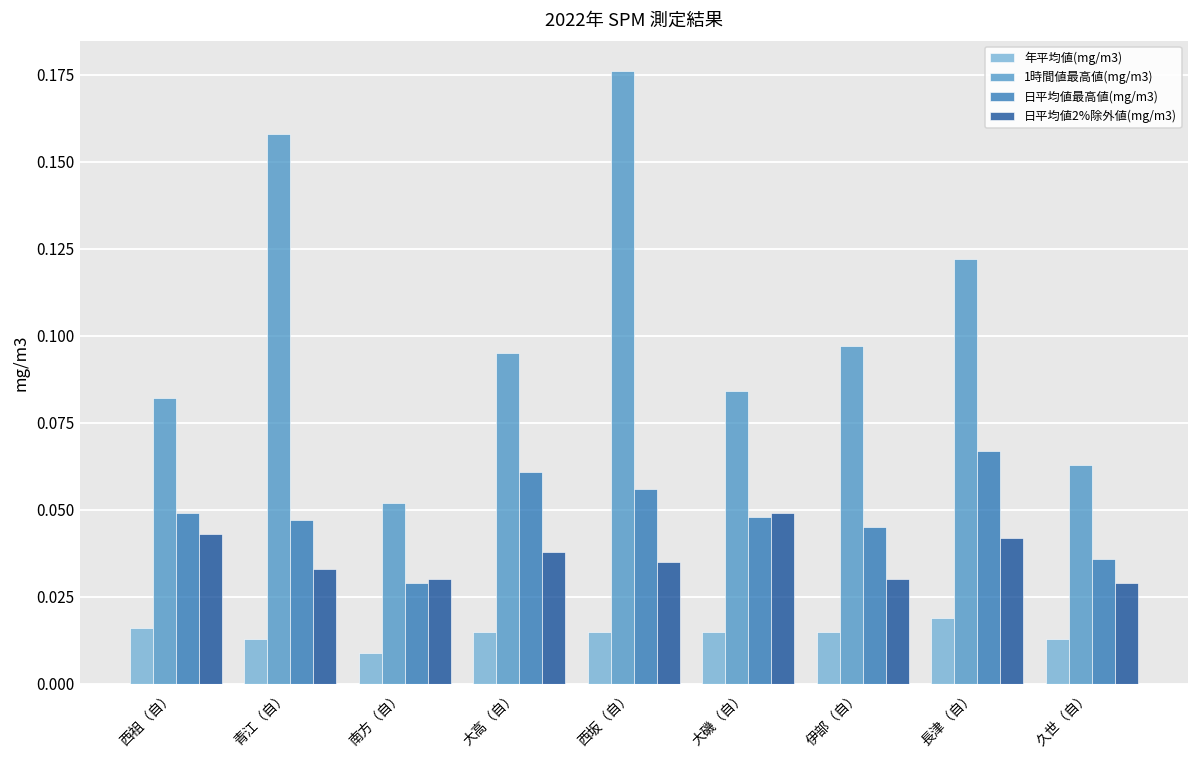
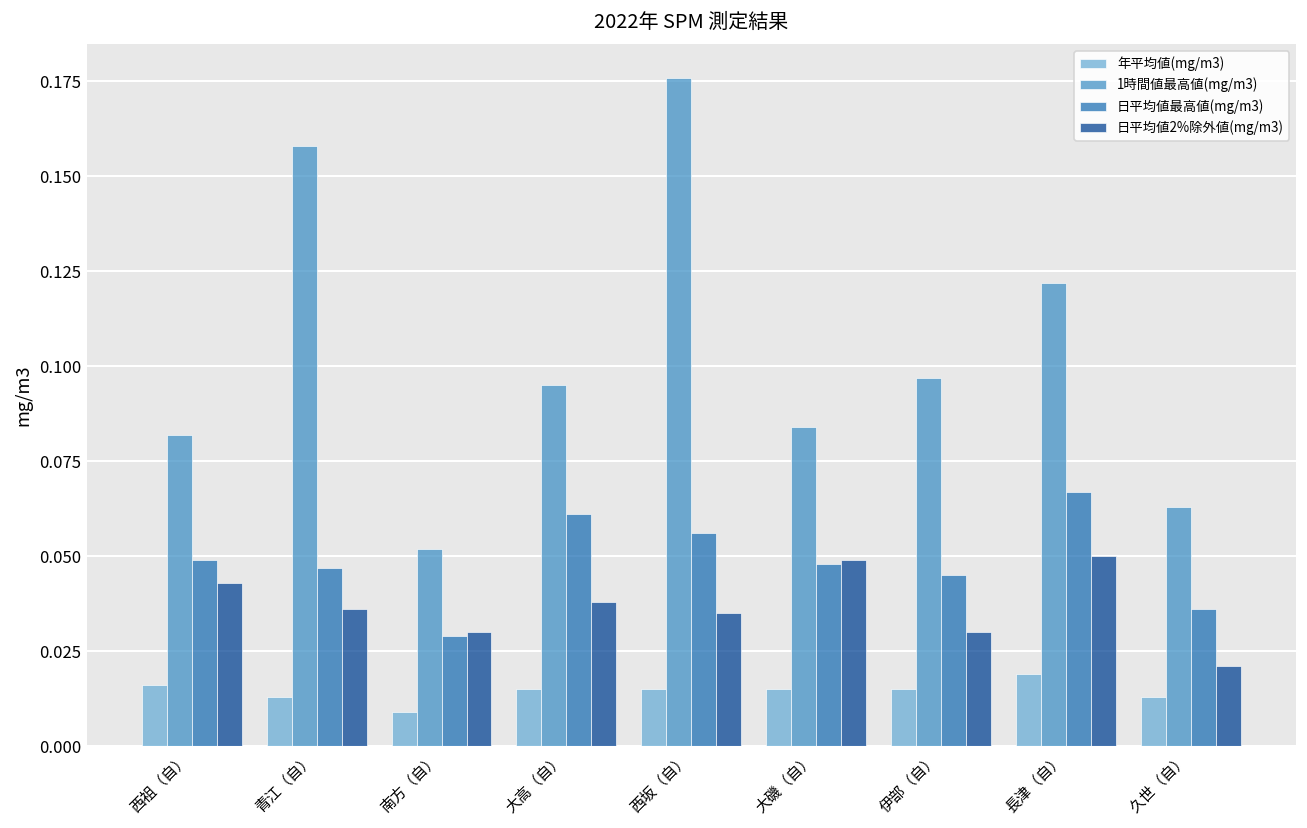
日平均値2%除外値(mg/m3), 青江（自）: 0.033 -> 0.036
日平均値2%除外値(mg/m3), 長津（自）: 0.042 -> 0.050
日平均値2%除外値(mg/m3), 久世（自）: 0.029 -> 0.021
